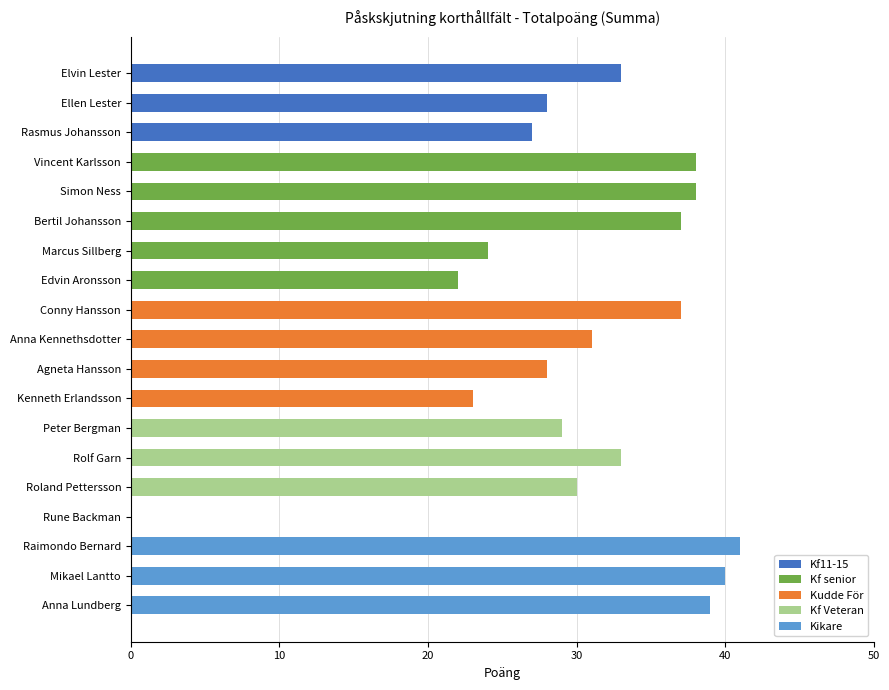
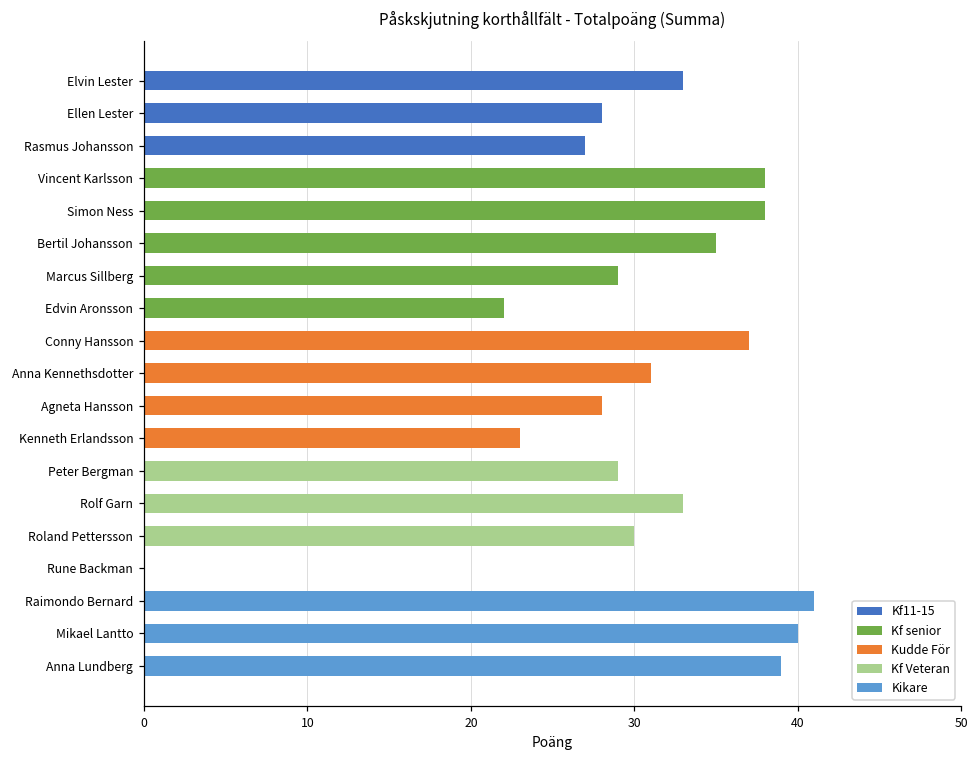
Kf senior, Bertil Johansson: 37 -> 35
Kf senior, Marcus Sillberg: 24 -> 29
